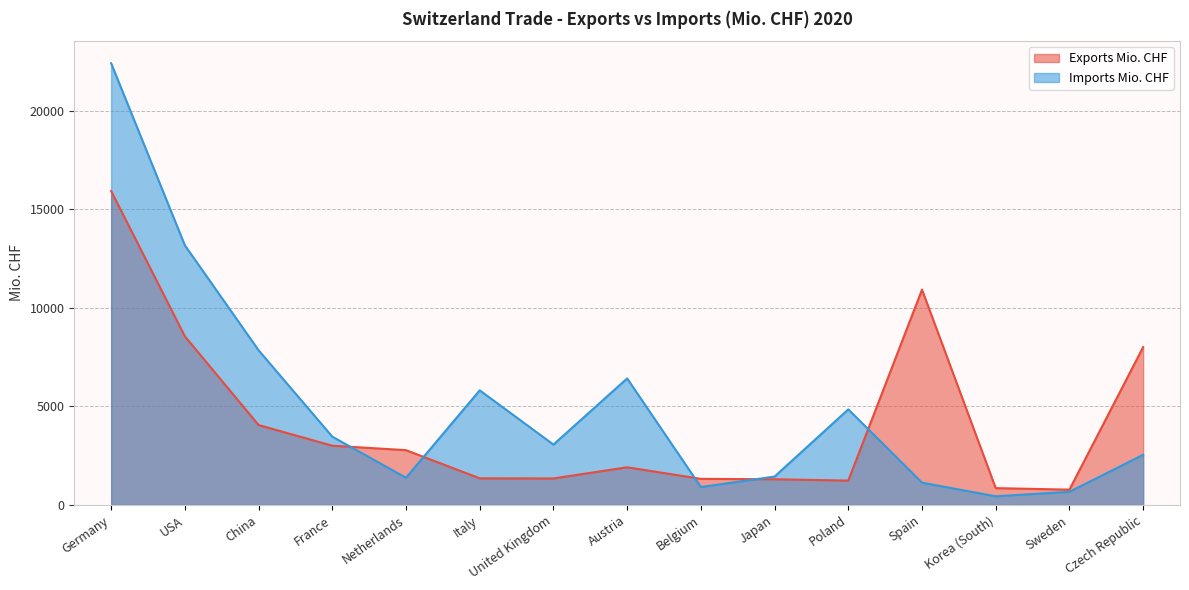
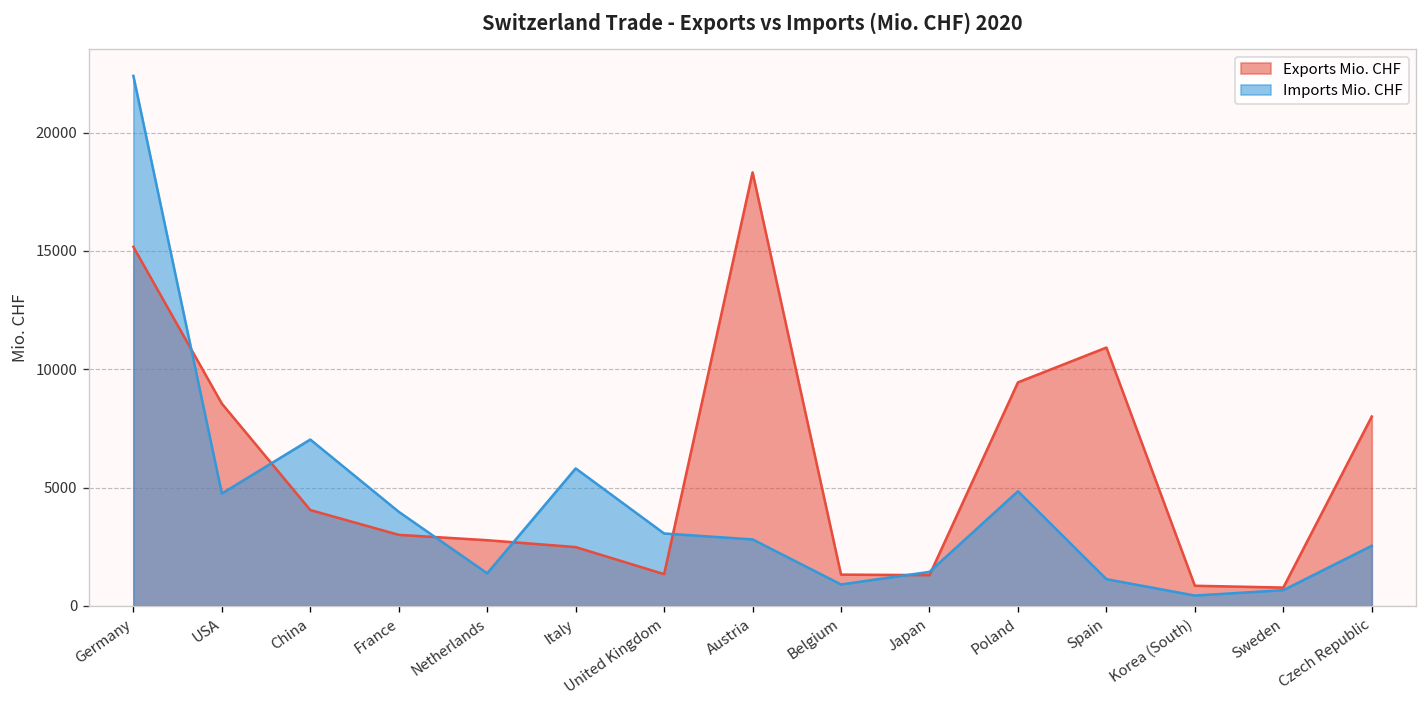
Exports Mio. CHF, Germany: 15900 -> 15200
Imports Mio. CHF, USA: 13200 -> 4700
Imports Mio. CHF, China: 7800 -> 7000
Imports Mio. CHF, France: 3500 -> 4000
Exports Mio. CHF, Italy: 1300 -> 2500
Exports Mio. CHF, Austria: 1900 -> 18300
Imports Mio. CHF, Austria: 6400 -> 2800
Exports Mio. CHF, Poland: 1200 -> 9400
